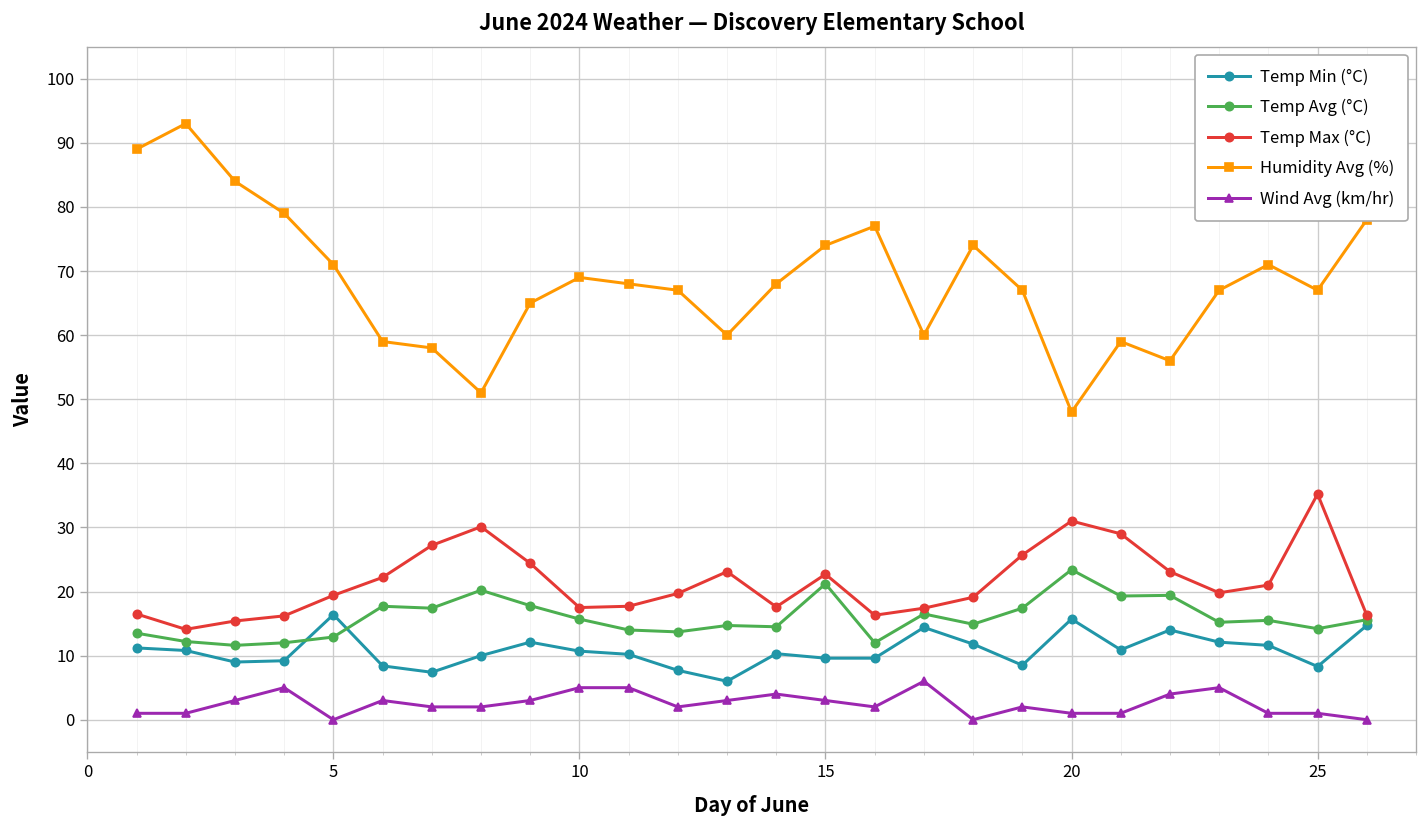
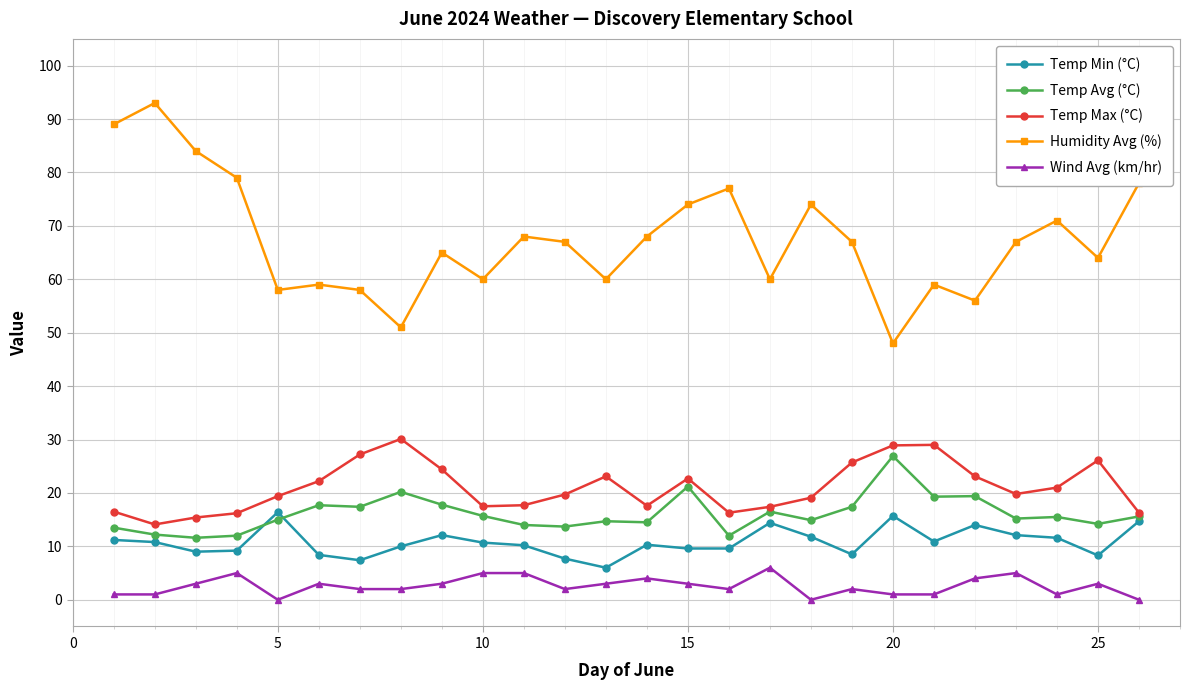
Temp Avg (°C), 5: 13 -> 15
Humidity Avg (%), 5: 71 -> 58
Humidity Avg (%), 10: 69 -> 60
Temp Avg (°C), 20: 23 -> 27
Temp Max (°C), 20: 31 -> 29
Temp Max (°C), 25: 35 -> 26
Humidity Avg (%), 25: 67 -> 64
Wind Avg (km/hr), 25: 1 -> 3
